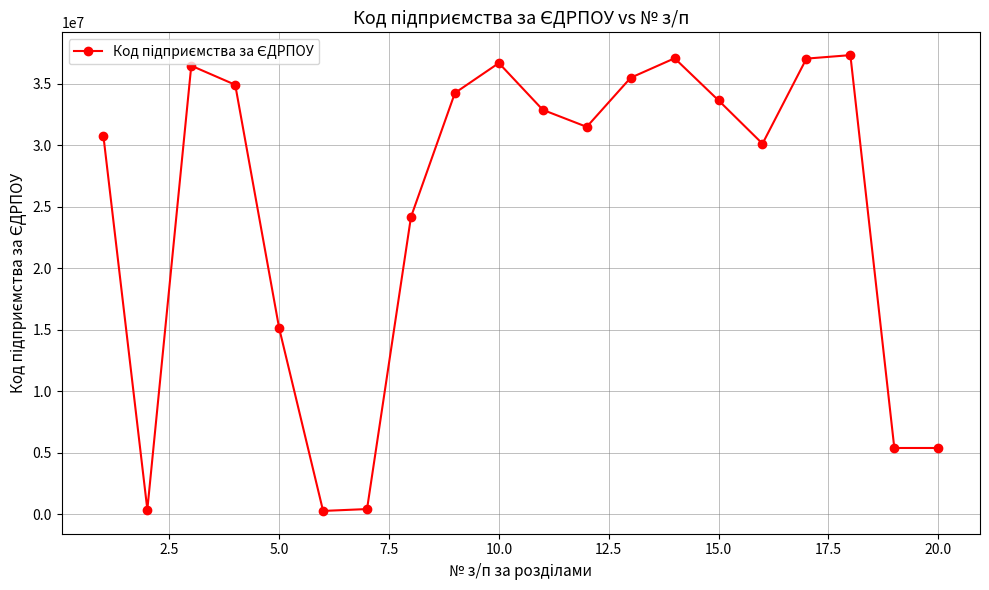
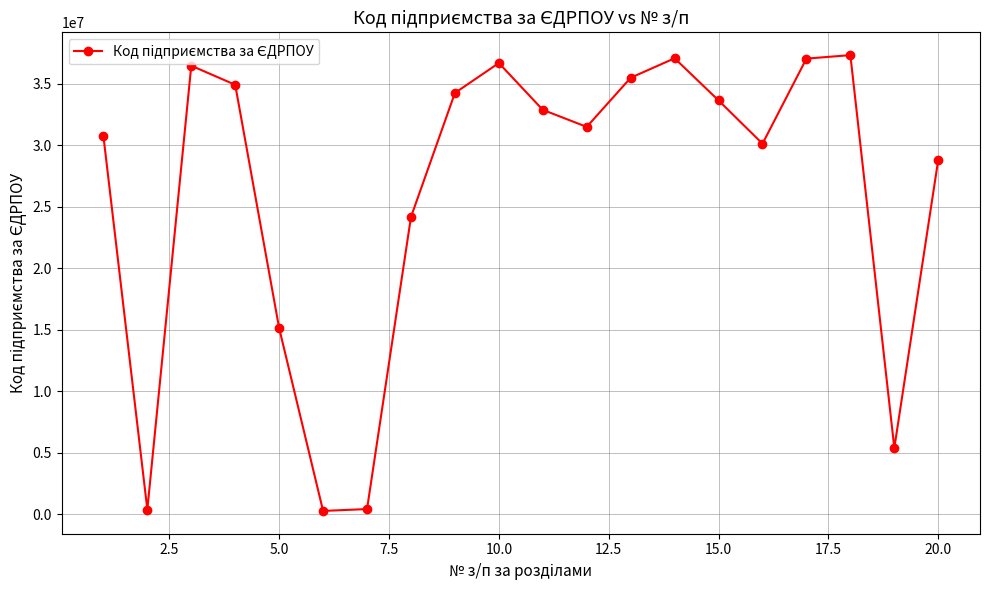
20.0: 5400000 -> 28800000
